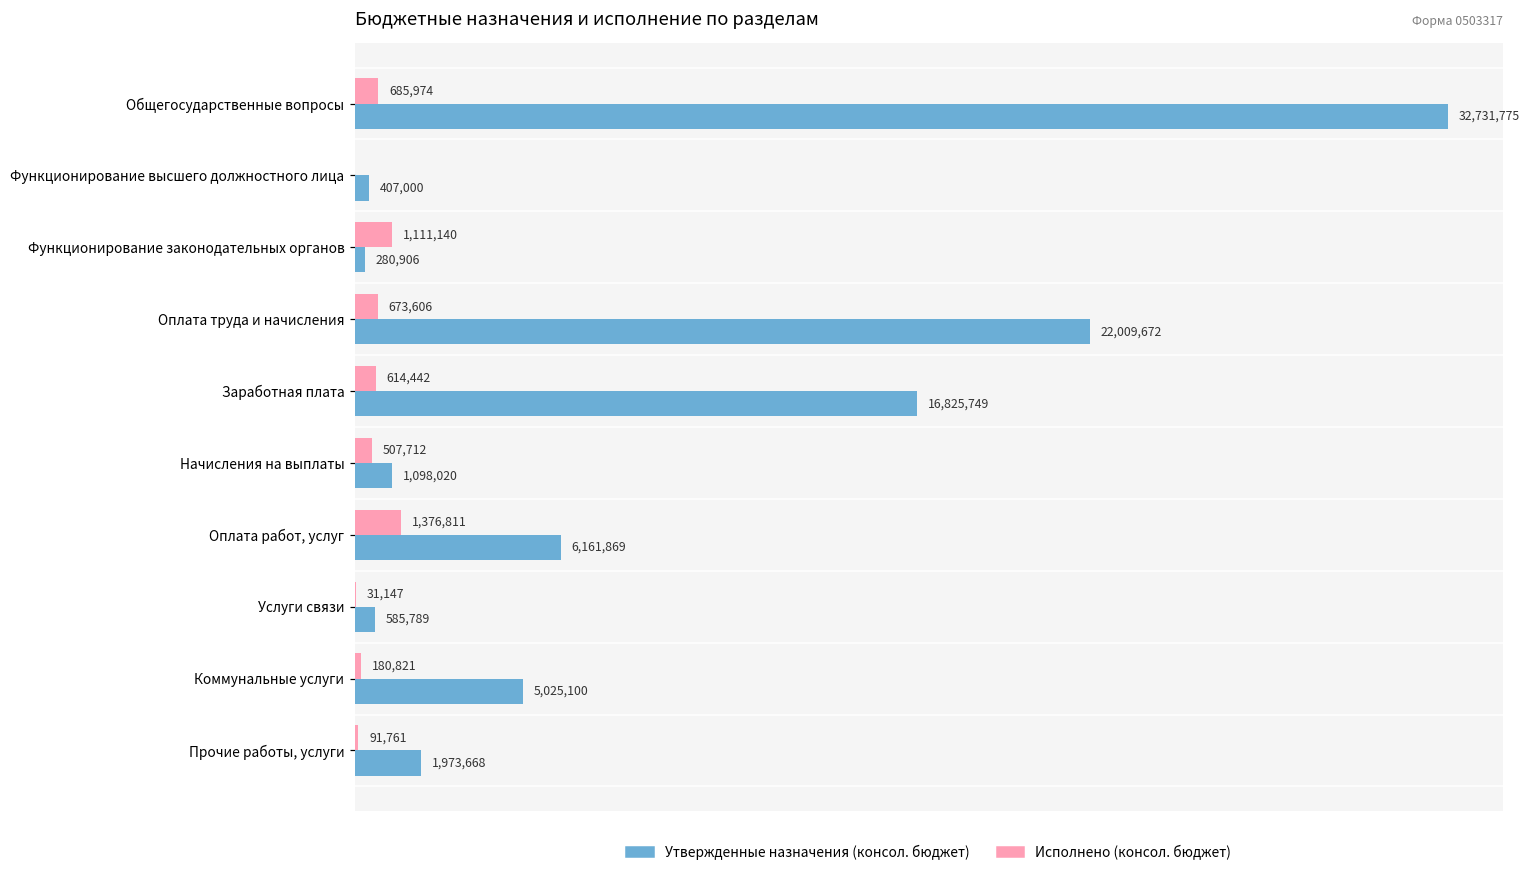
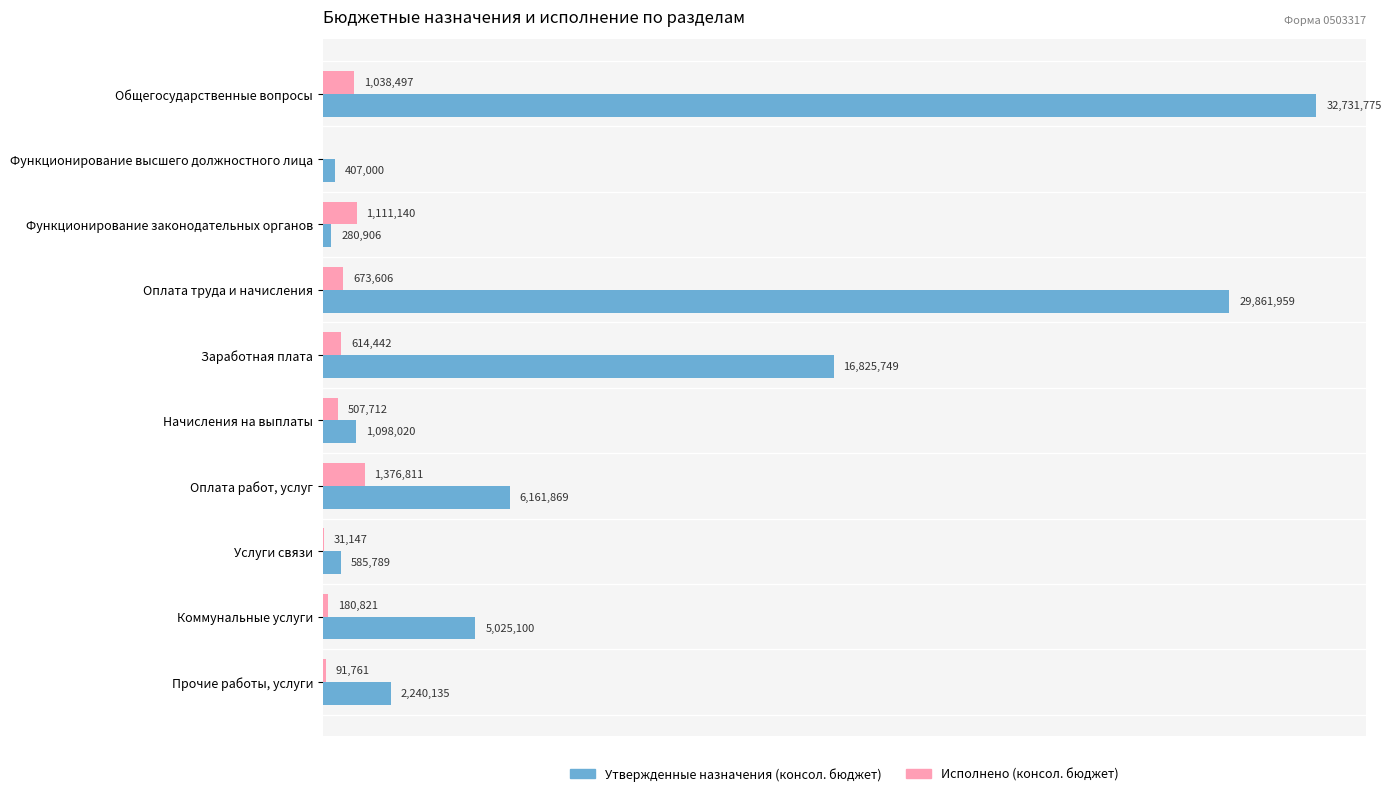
Исполнено (консол. бюджет), Общегосударственные вопросы: 685,974 -> 1,038,497
Утвержденные назначения (консол. бюджет), Оплата труда и начисления: 22,009,672 -> 29,861,959
Утвержденные назначения (консол. бюджет), Прочие работы, услуги: 1,973,668 -> 2,240,135
